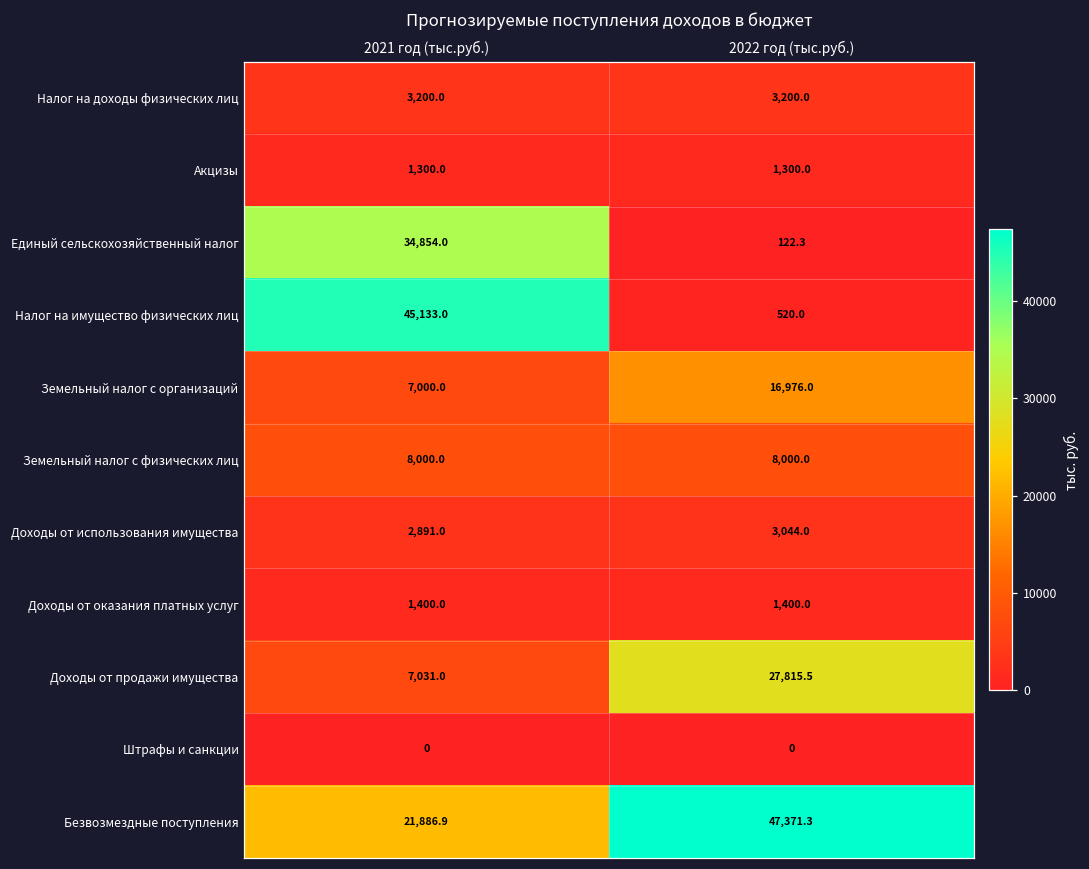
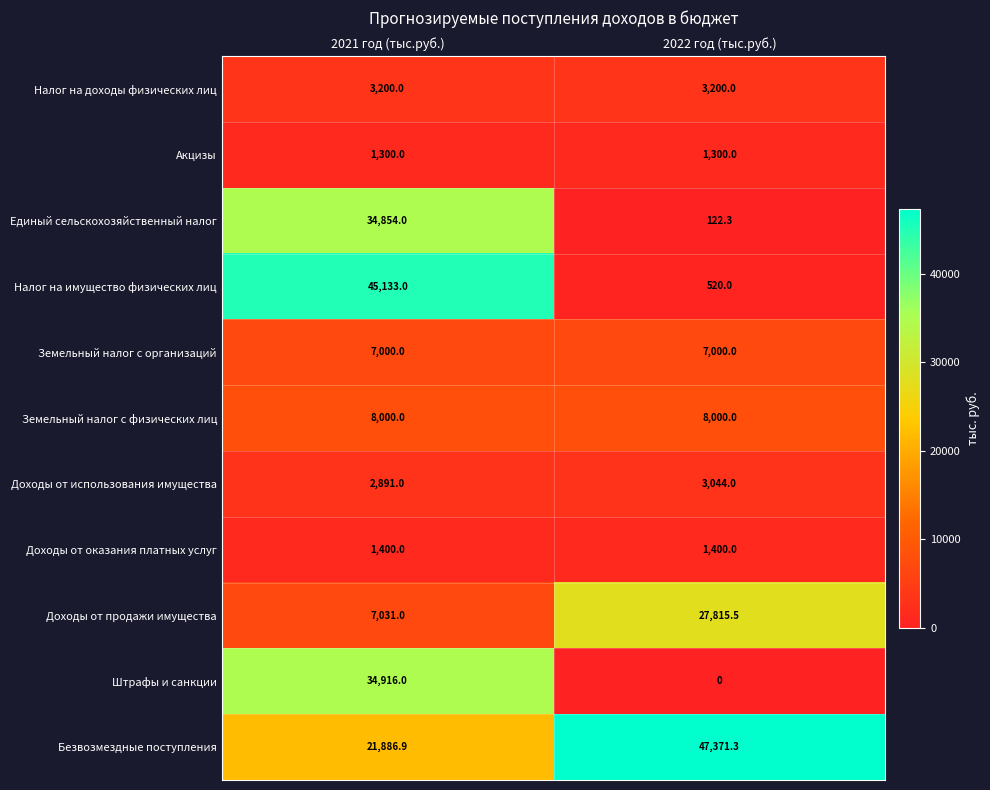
Земельный налог с организаций, 2022 год (тыс.руб.): 16,976.0 -> 7,000.0
Штрафы и санкции, 2021 год (тыс.руб.): 0 -> 34,916.0
